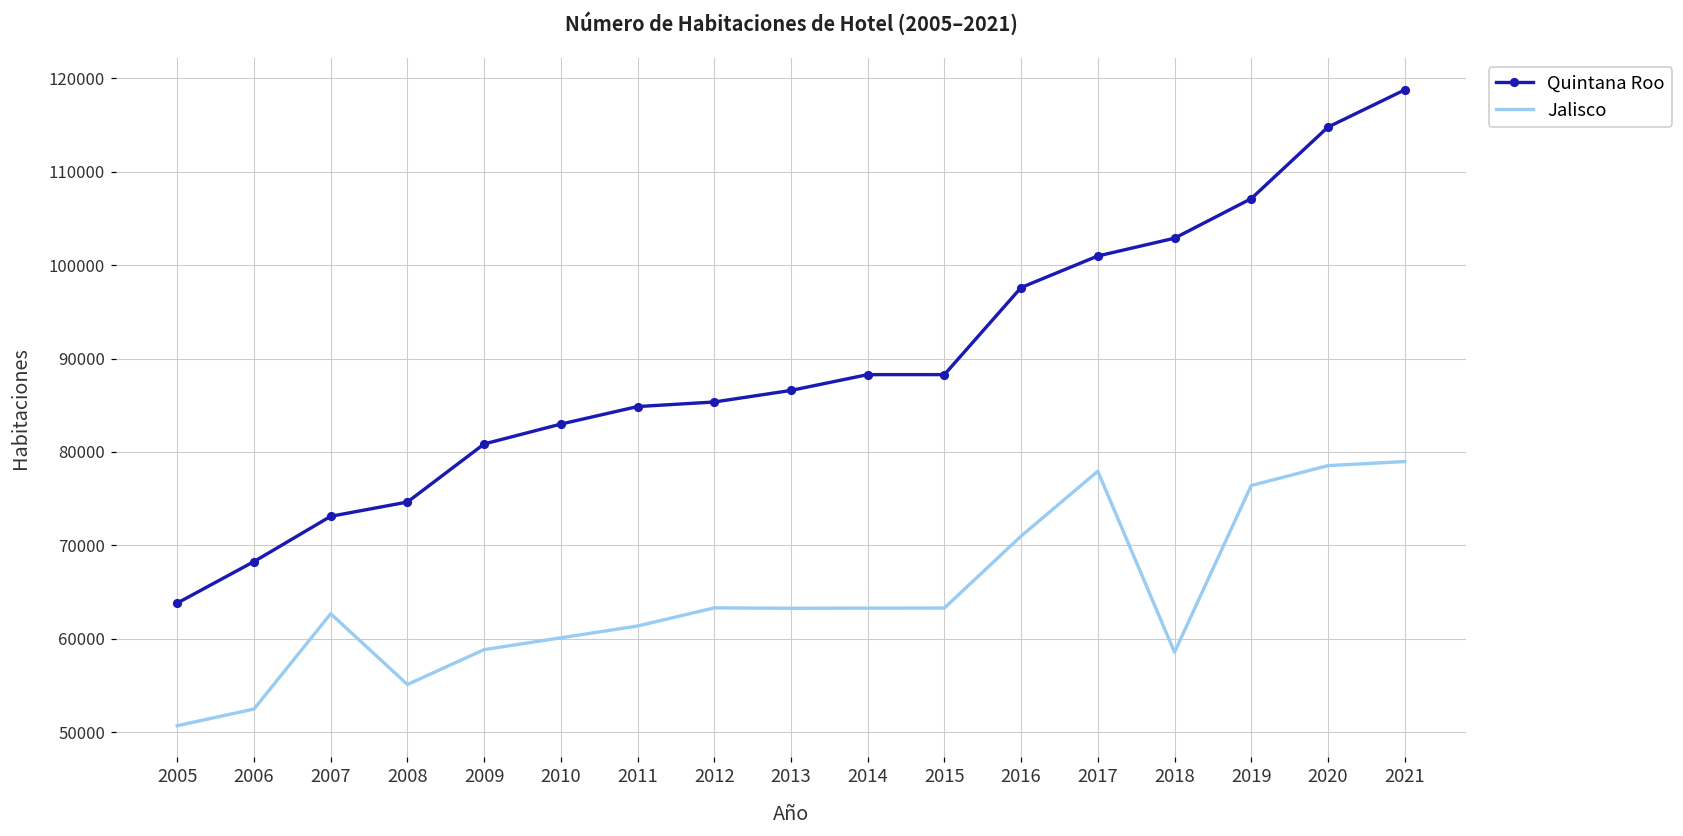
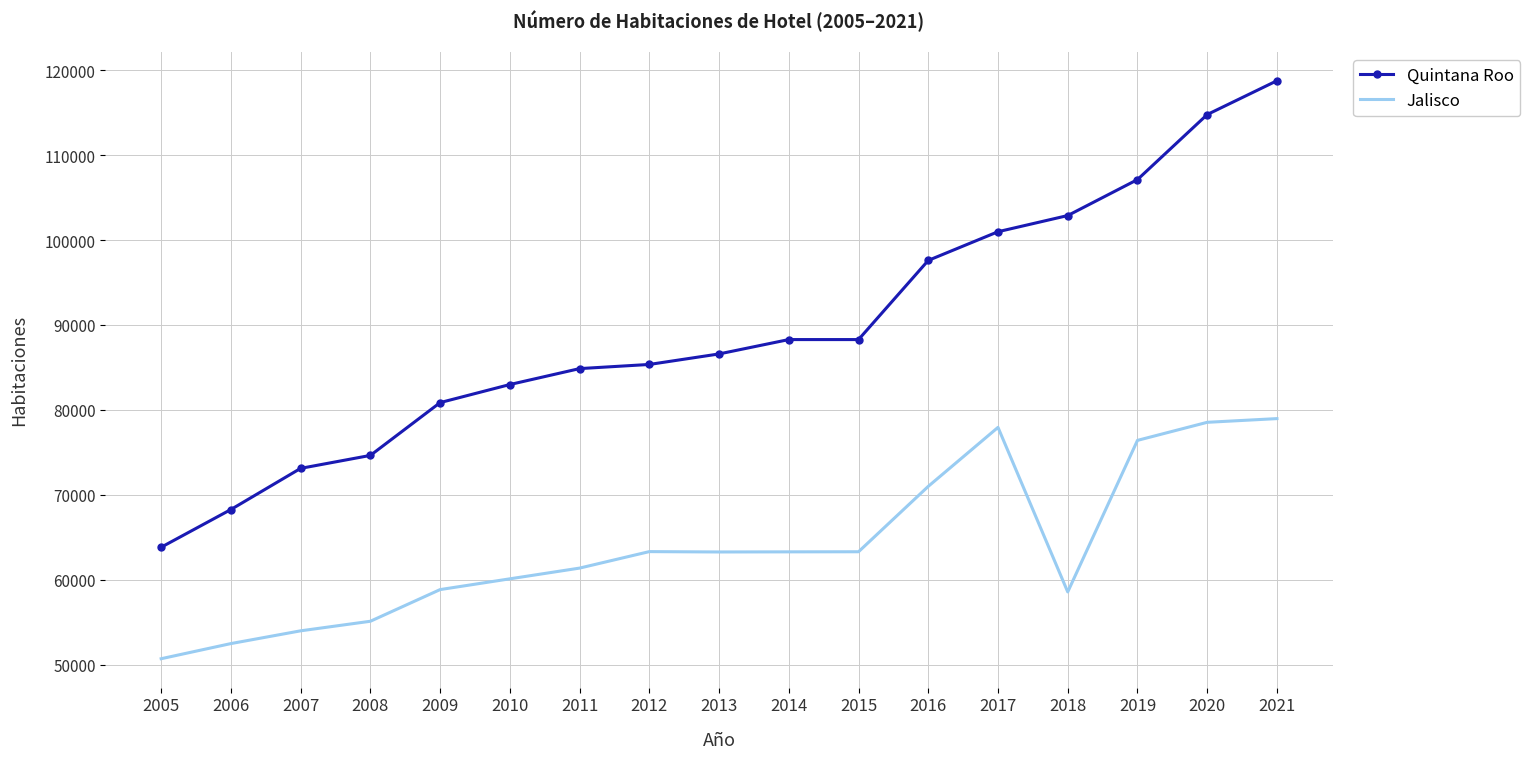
Jalisco, 2007: 63000 -> 54000
